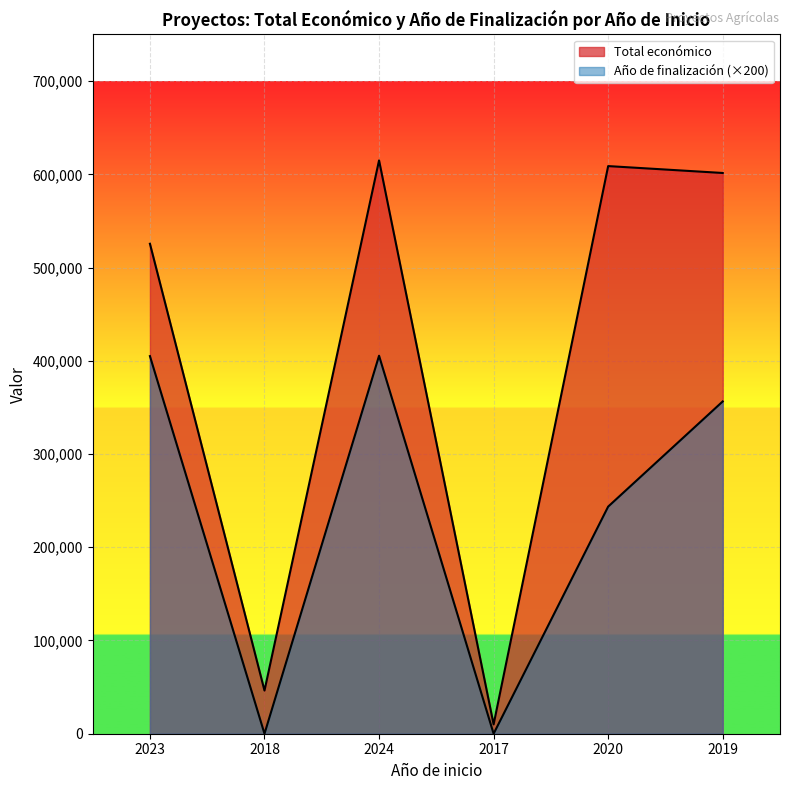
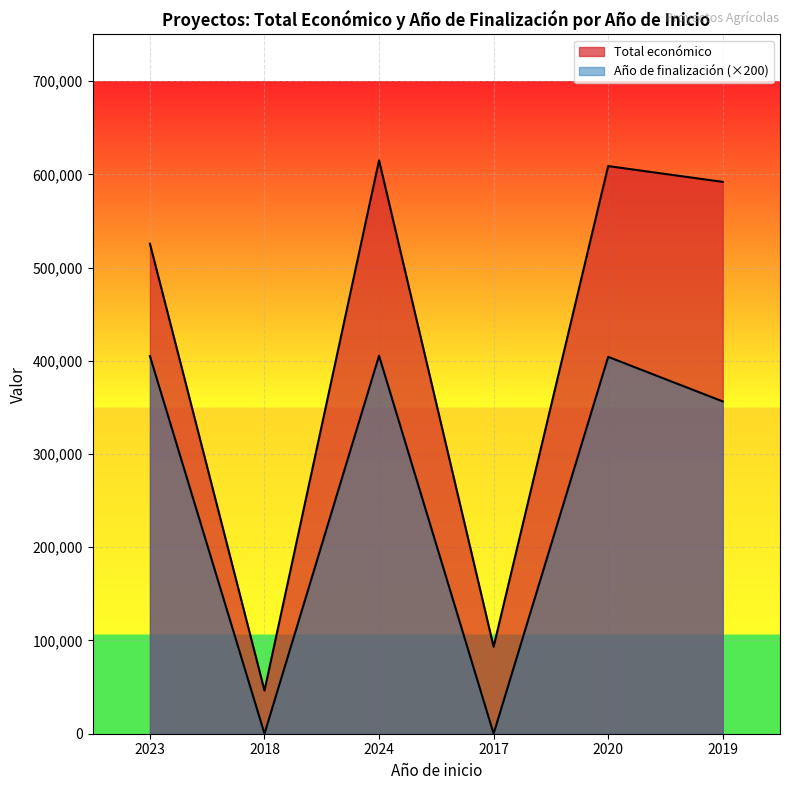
Total económico, 2017: 10,000 -> 90,000
Año de finalización (×200), 2020: 240,000 -> 400,000
Total económico, 2019: 600,000 -> 590,000
